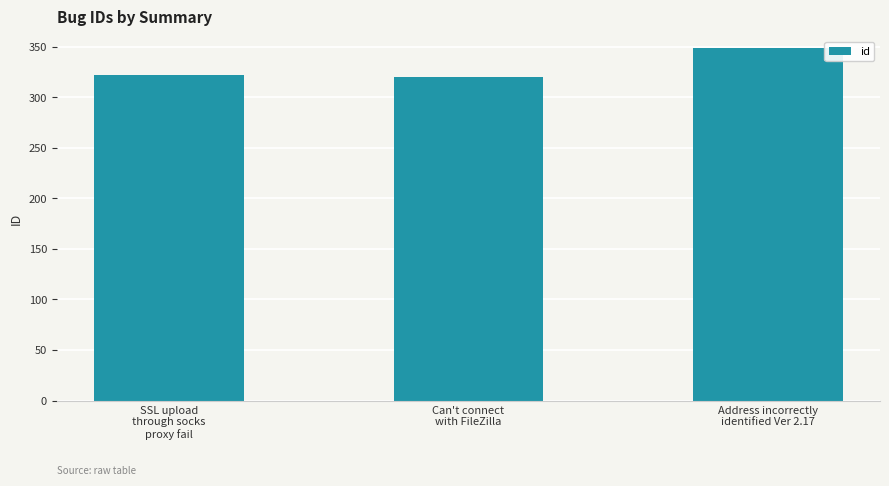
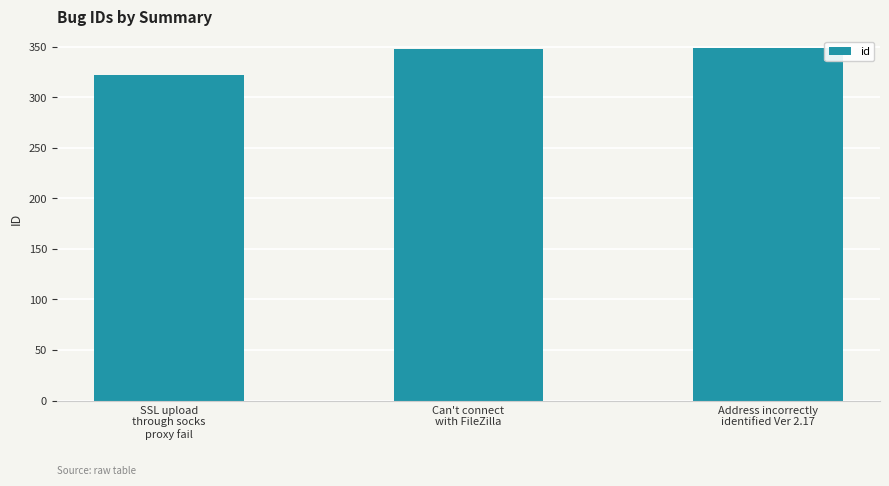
Can't connect with FileZilla: 320 -> 348
